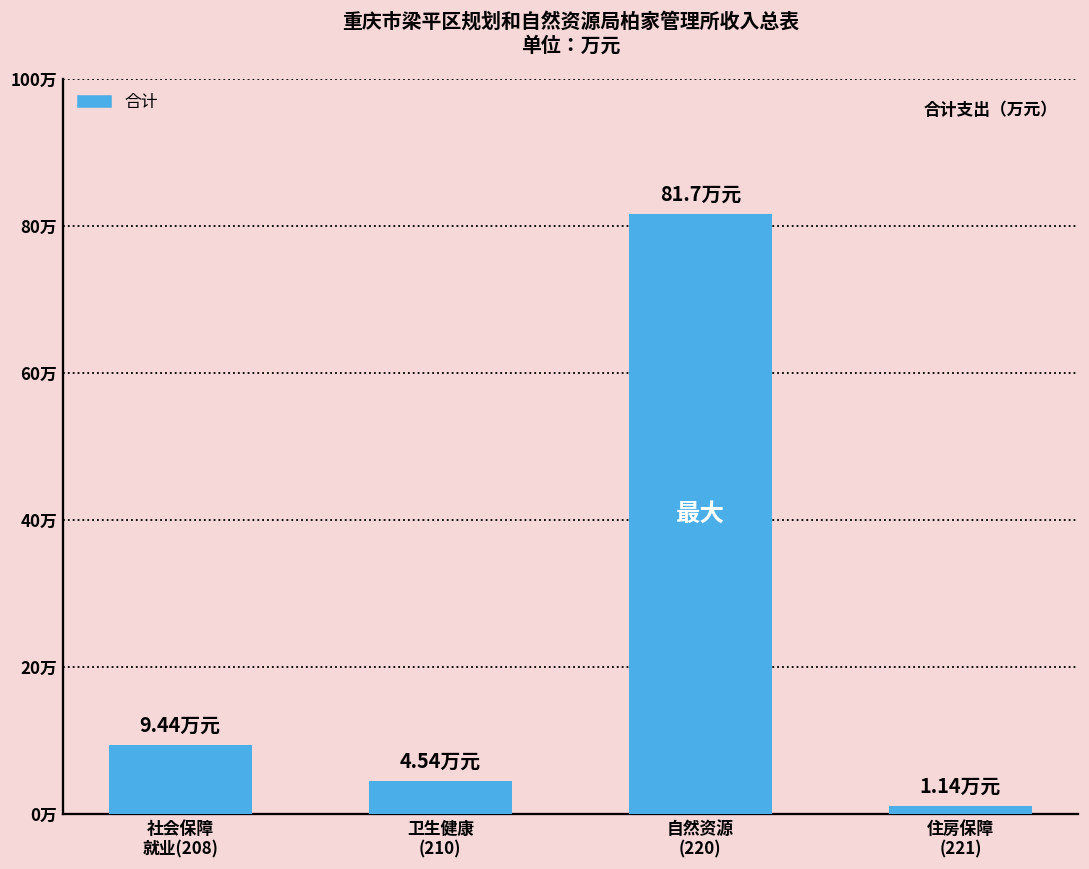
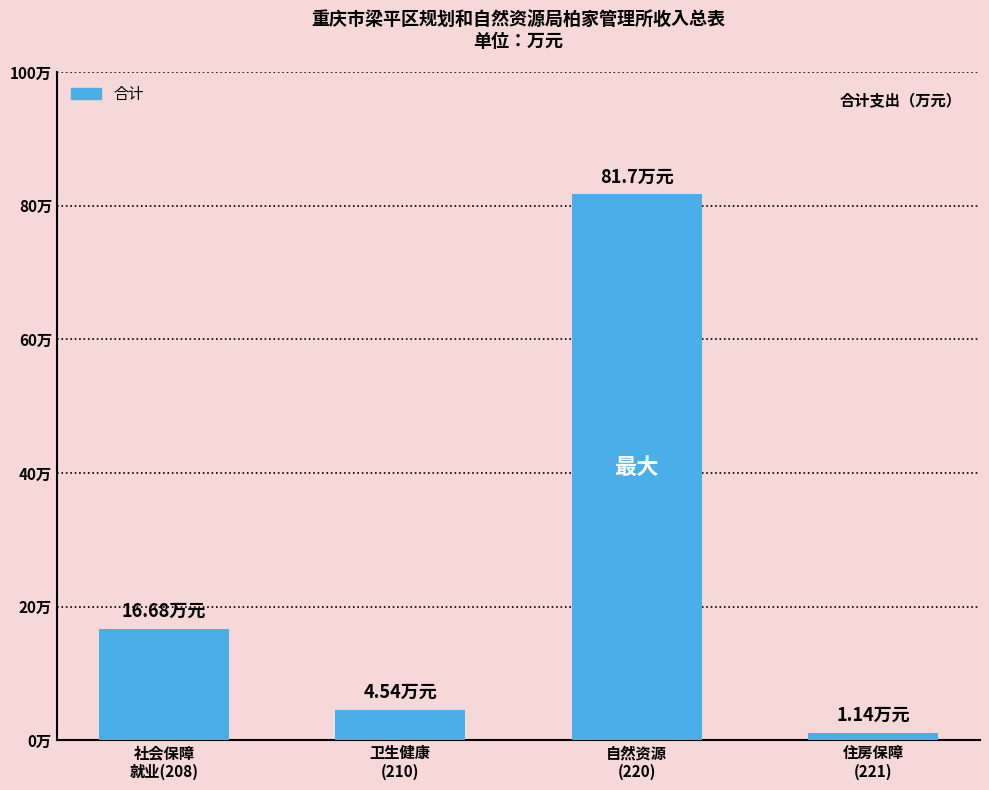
社会保障 就业(208): 9.44 -> 16.68
